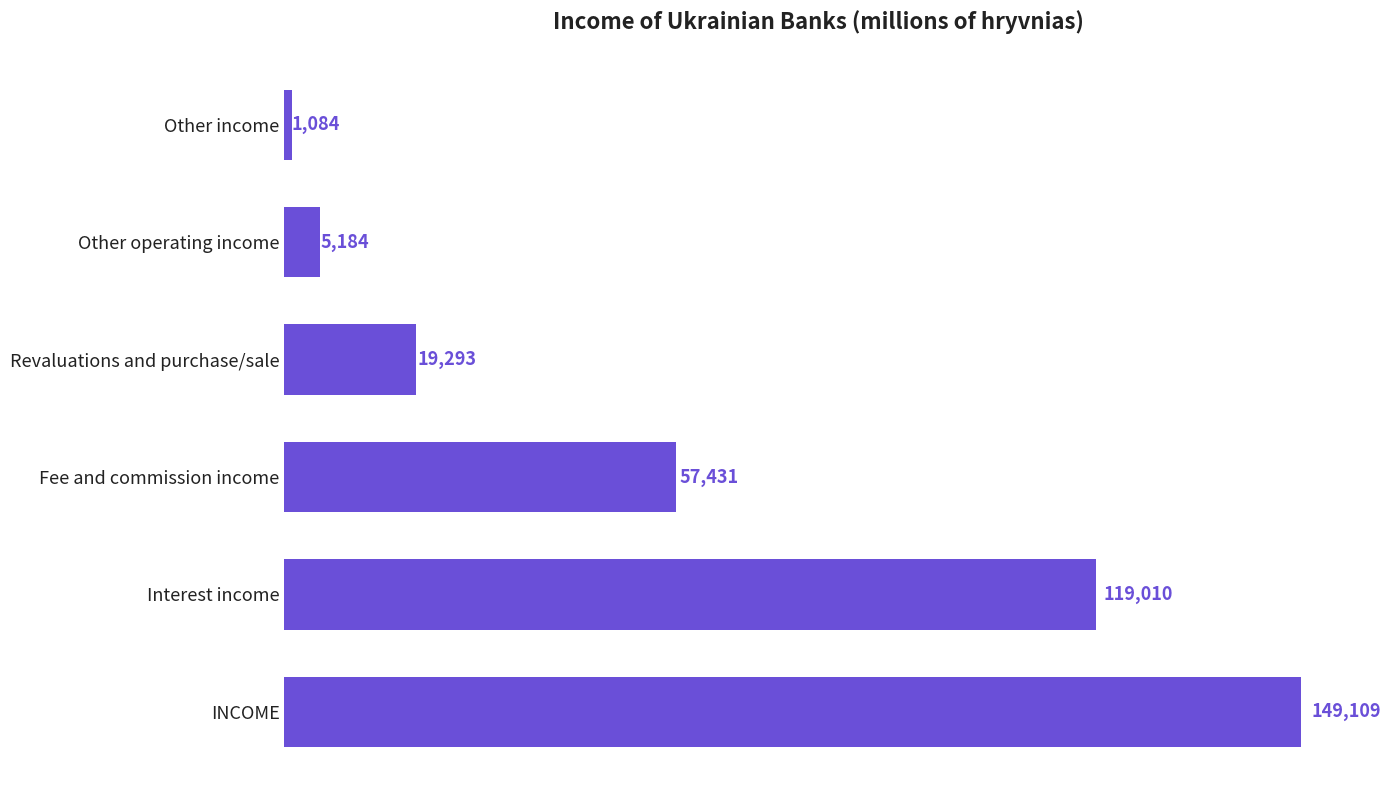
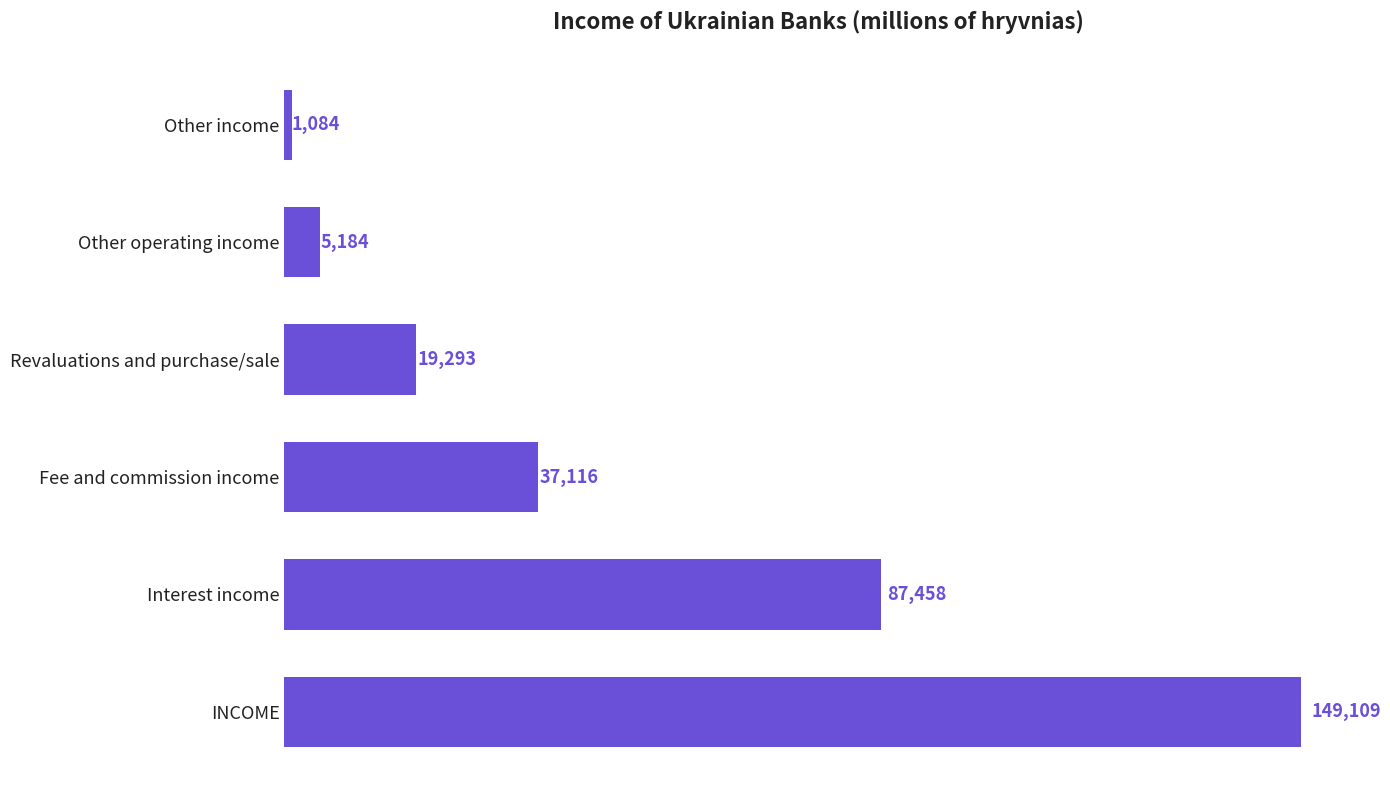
Fee and commission income: 57,431 -> 37,116
Interest income: 119,010 -> 87,458
